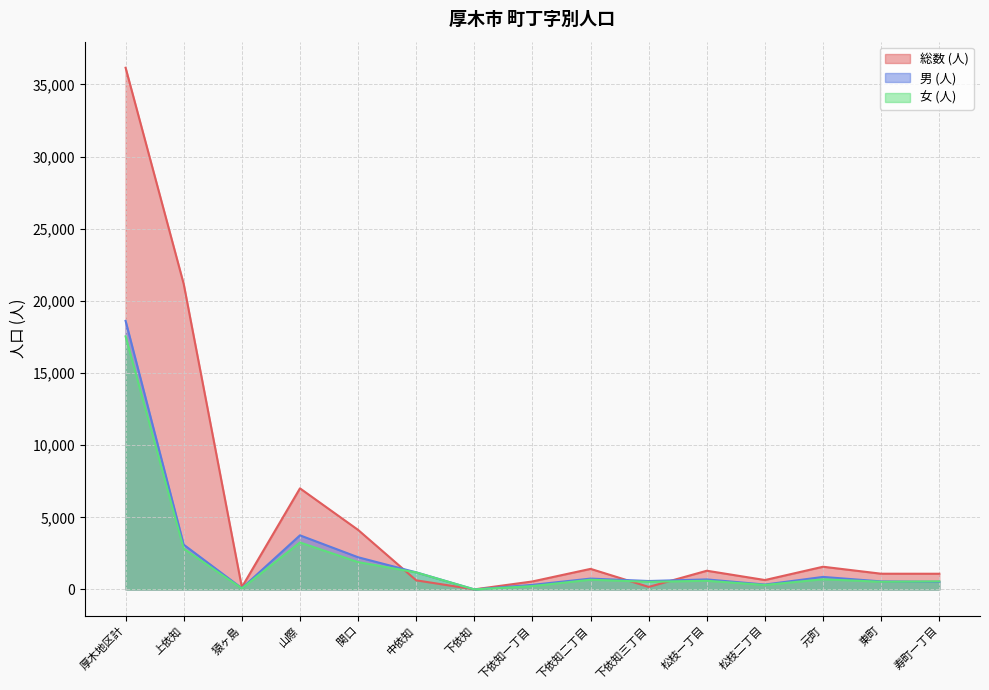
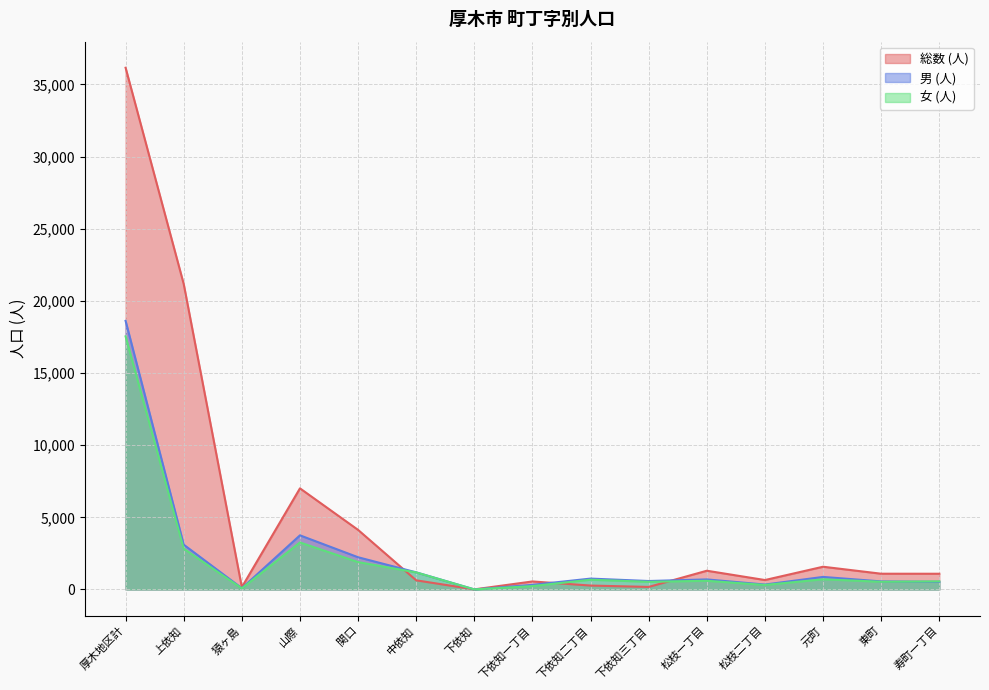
総数 (人), 下依知二丁目: 1,400 -> 300
